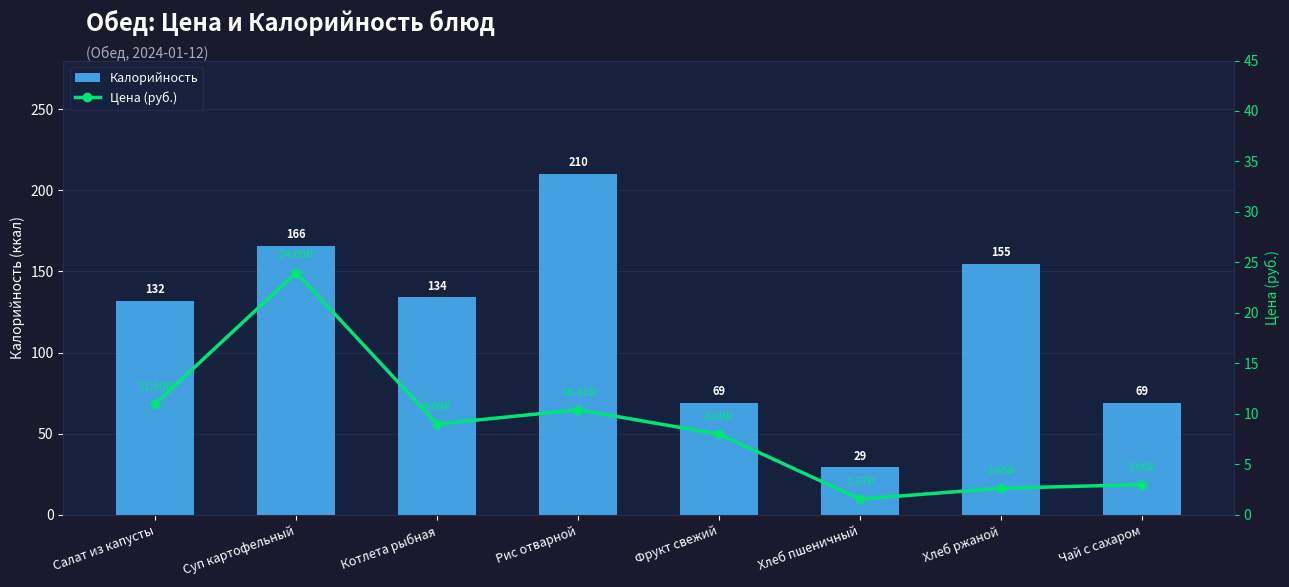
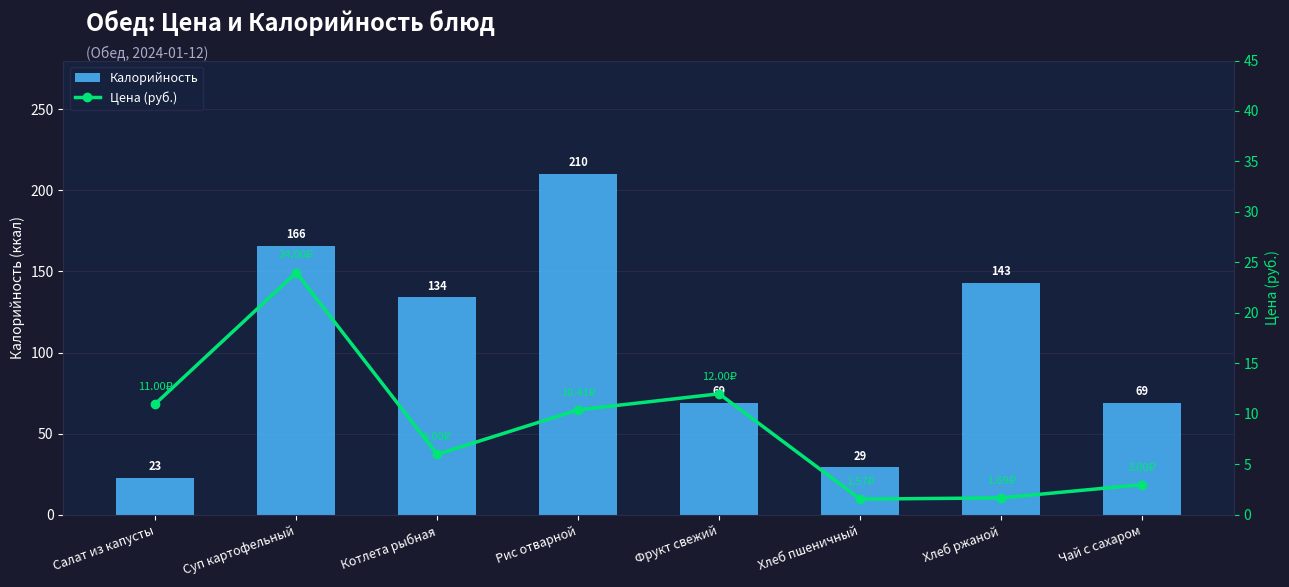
Калорийность, Салат из капусты: 132 -> 23
Калорийность, Хлеб ржаной: 155 -> 143
Цена (руб.), Котлета рыбная: 9.00₽ -> 6.00₽
Цена (руб.), Фрукт свежий: 8.00₽ -> 12.00₽
Цена (руб.), Хлеб ржаной: 2.65₽ -> 1.69₽
